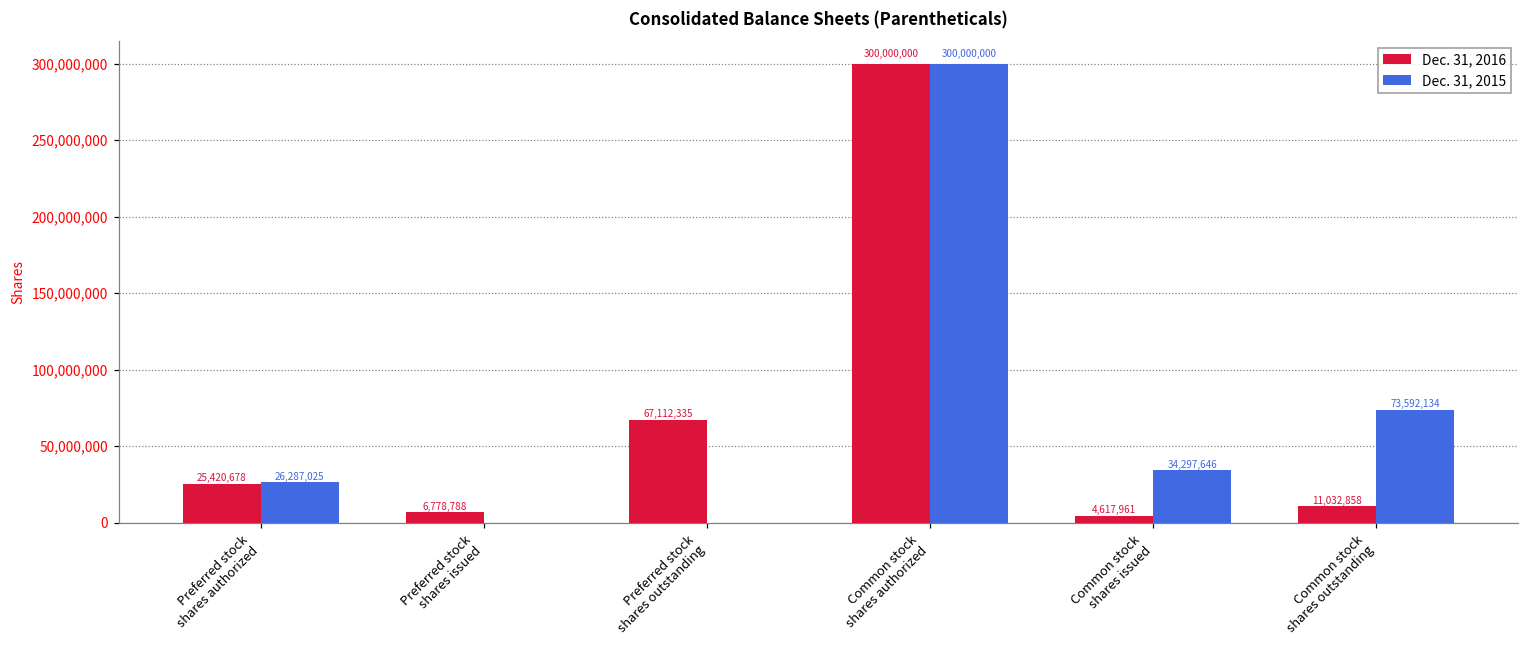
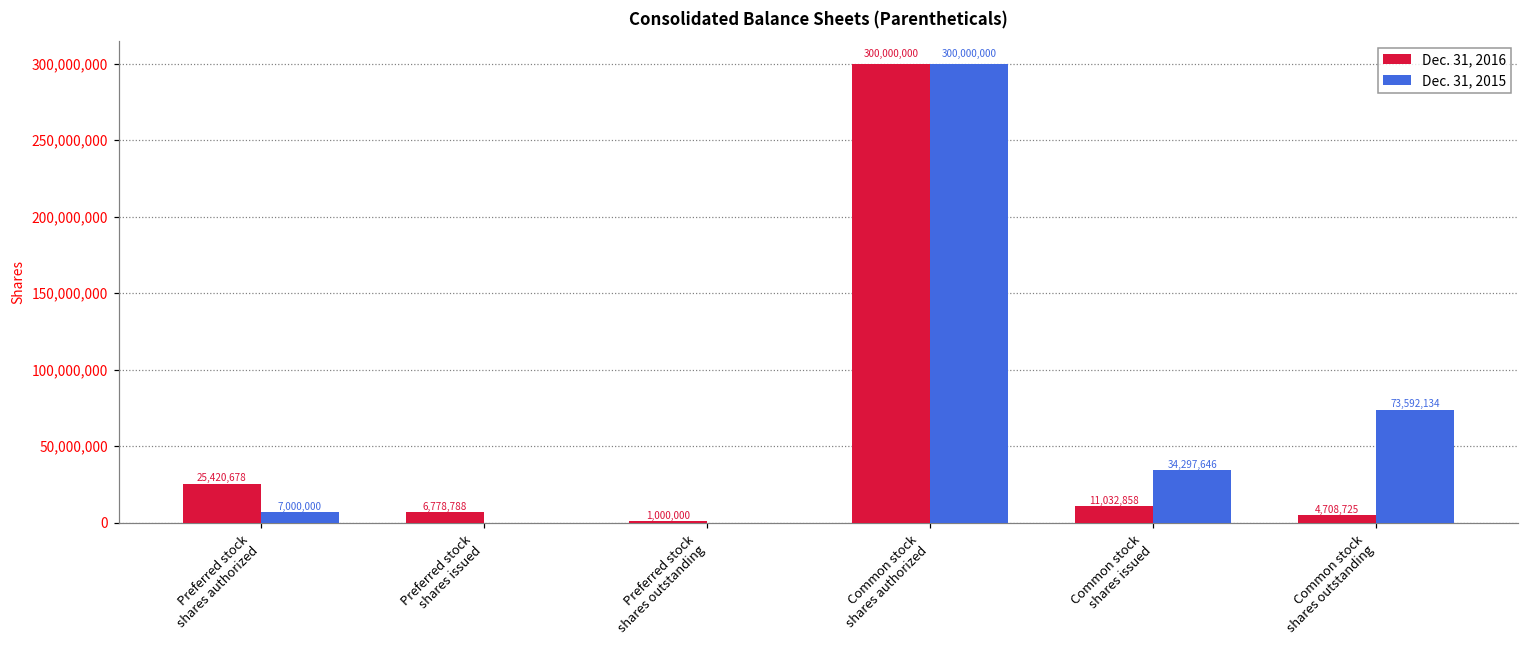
Dec. 31, 2015, Preferred stock shares authorized: 26,287,025 -> 7,000,000
Dec. 31, 2016, Preferred stock shares outstanding: 67,112,335 -> 1,000,000
Dec. 31, 2016, Common stock shares issued: 4,617,961 -> 11,032,858
Dec. 31, 2016, Common stock shares outstanding: 11,032,858 -> 4,708,725
